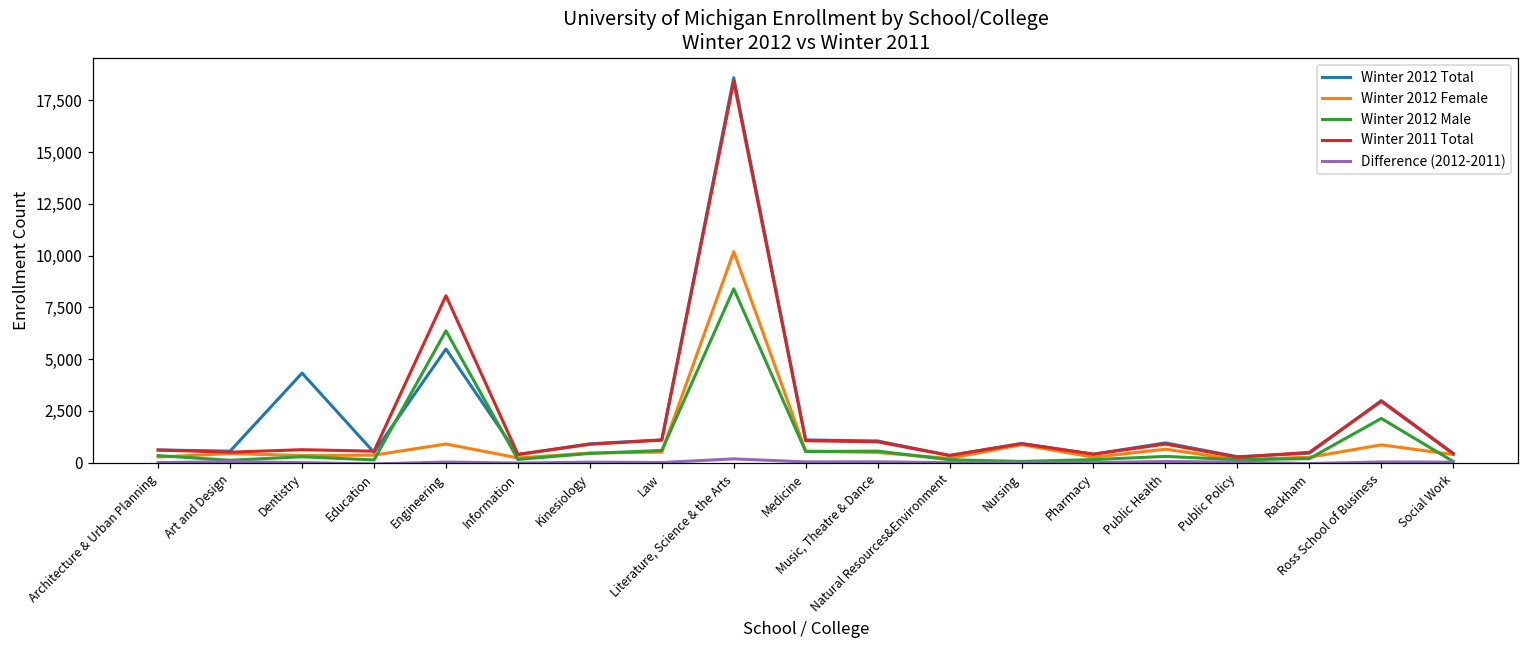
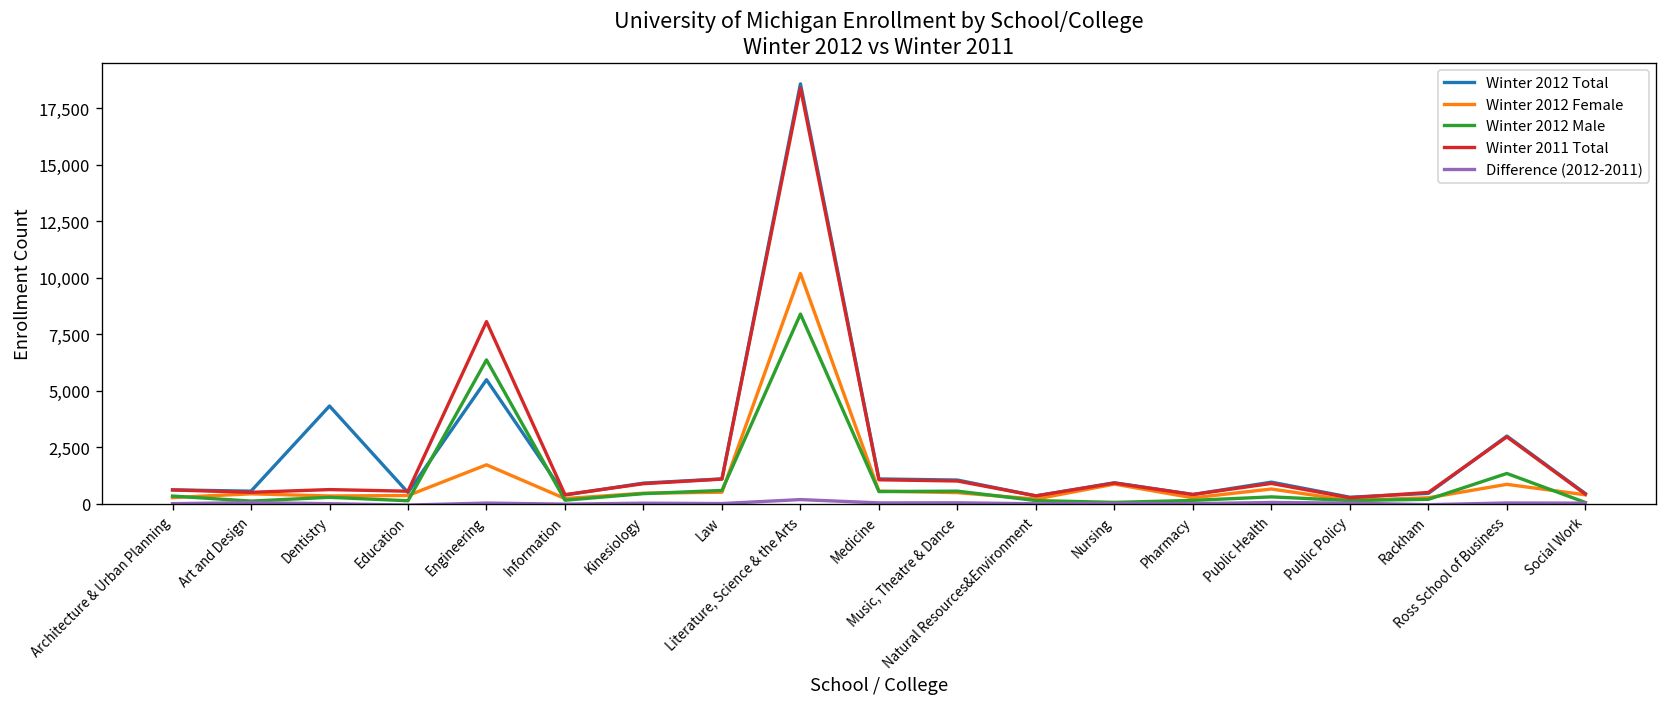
Winter 2012 Female, Engineering: 900 -> 1,700
Winter 2012 Male, Ross School of Business: 2,100 -> 1,300
